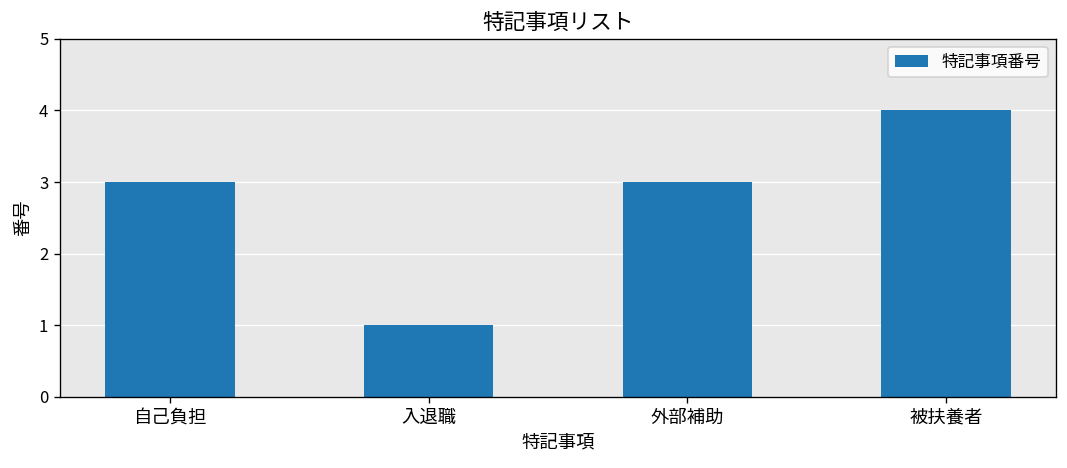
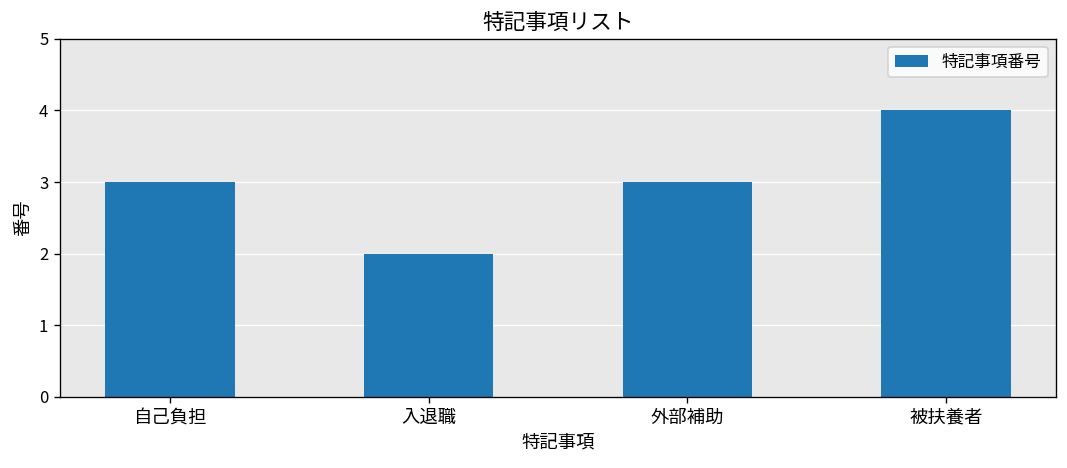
入退職: 1 -> 2
